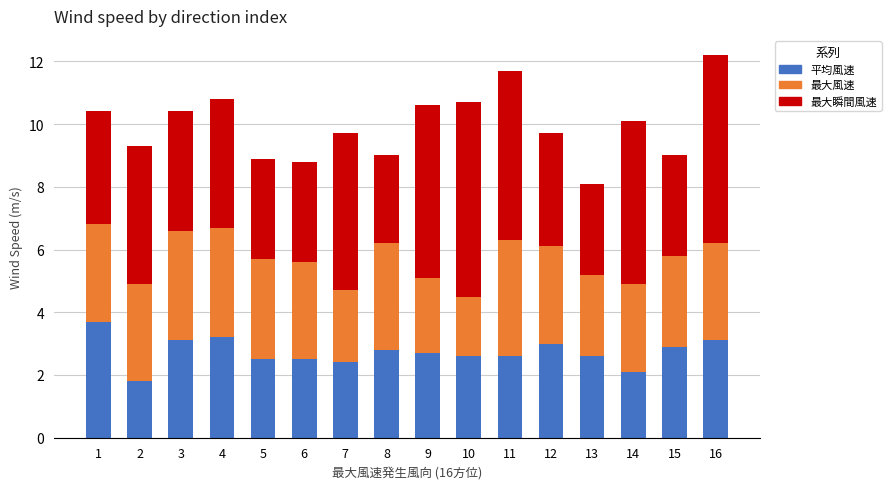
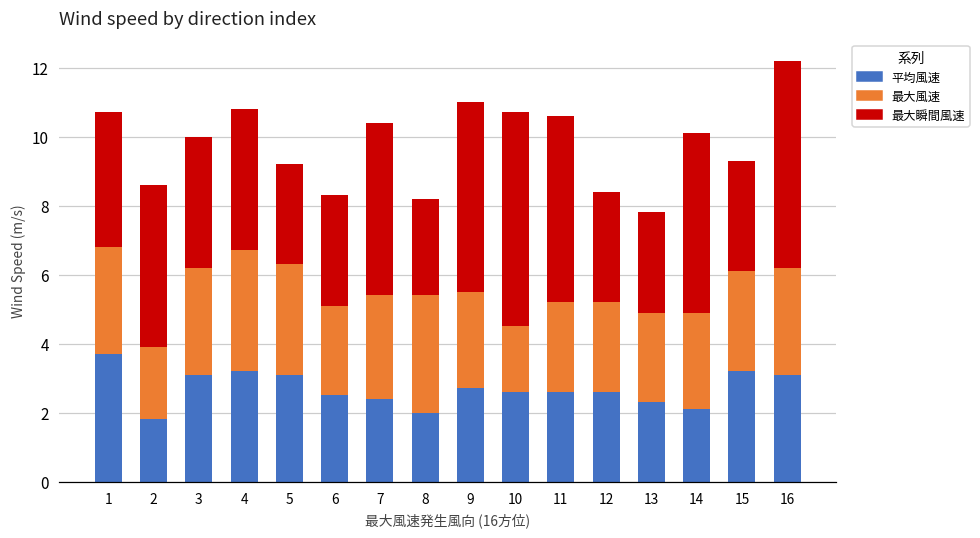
最大瞬間風速, 1: 3.6 -> 3.9
最大風速, 2: 3.1 -> 2.1
最大瞬間風速, 2: 4.4 -> 4.7
最大風速, 3: 3.5 -> 3.1
平均風速, 5: 2.5 -> 3.1
最大瞬間風速, 5: 3.2 -> 2.9
最大風速, 6: 3.1 -> 2.6
最大風速, 7: 2.3 -> 3.0
平均風速, 8: 2.8 -> 2.0
最大風速, 9: 2.4 -> 2.8
最大風速, 11: 3.7 -> 2.6
平均風速, 12: 3.0 -> 2.6
最大風速, 12: 3.1 -> 2.6
最大瞬間風速, 12: 3.6 -> 3.2
平均風速, 13: 2.6 -> 2.3
平均風速, 15: 2.9 -> 3.2
